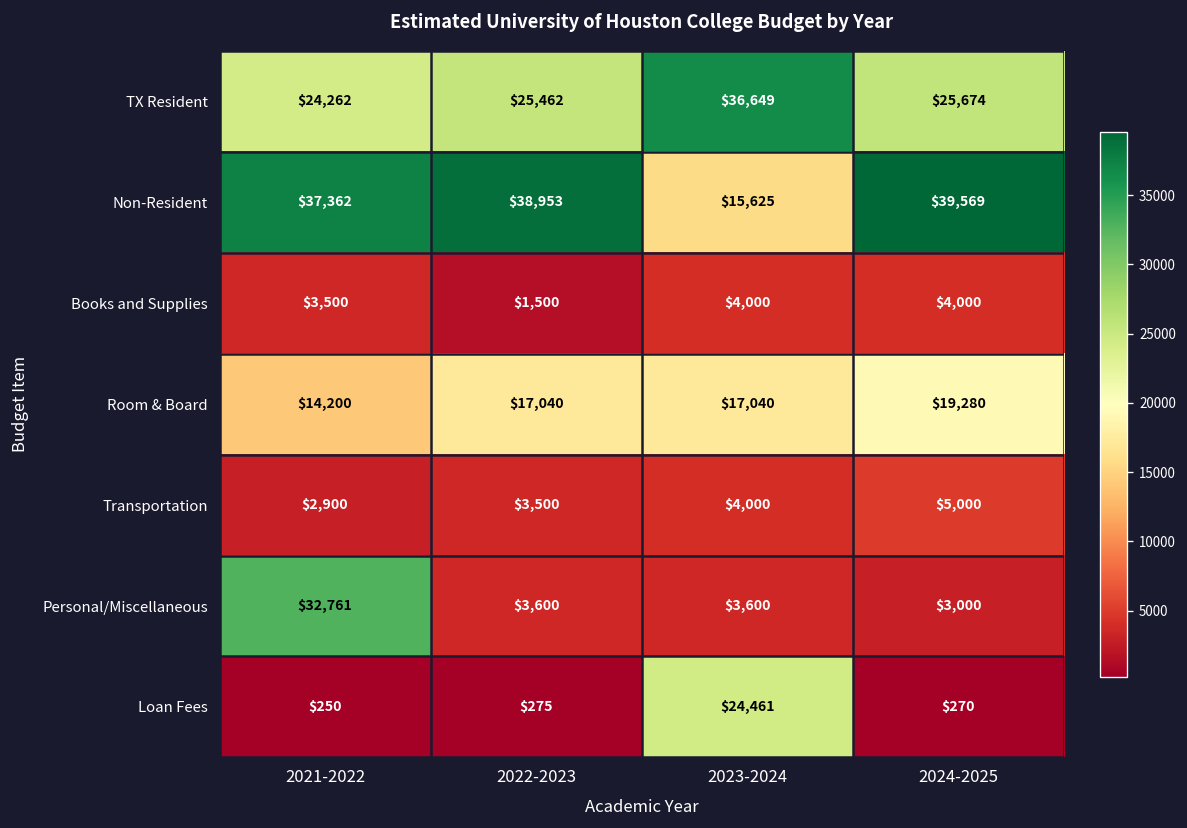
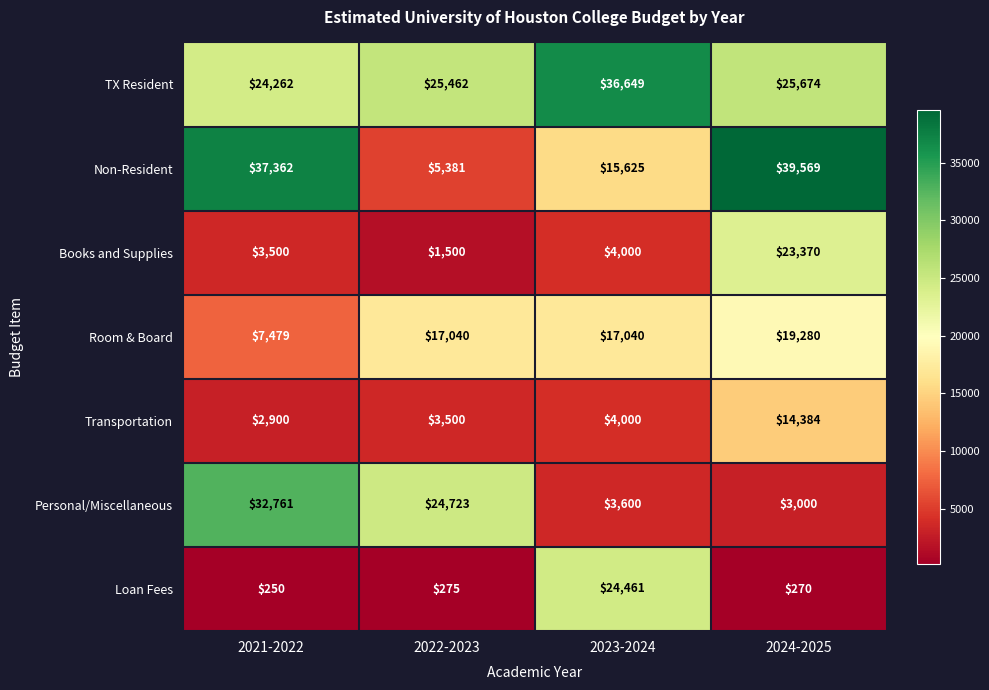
Non-Resident, 2022-2023: $38,953 -> $5,381
Books and Supplies, 2024-2025: $4,000 -> $23,370
Room & Board, 2021-2022: $14,200 -> $7,479
Transportation, 2024-2025: $5,000 -> $14,384
Personal/Miscellaneous, 2022-2023: $3,600 -> $24,723
